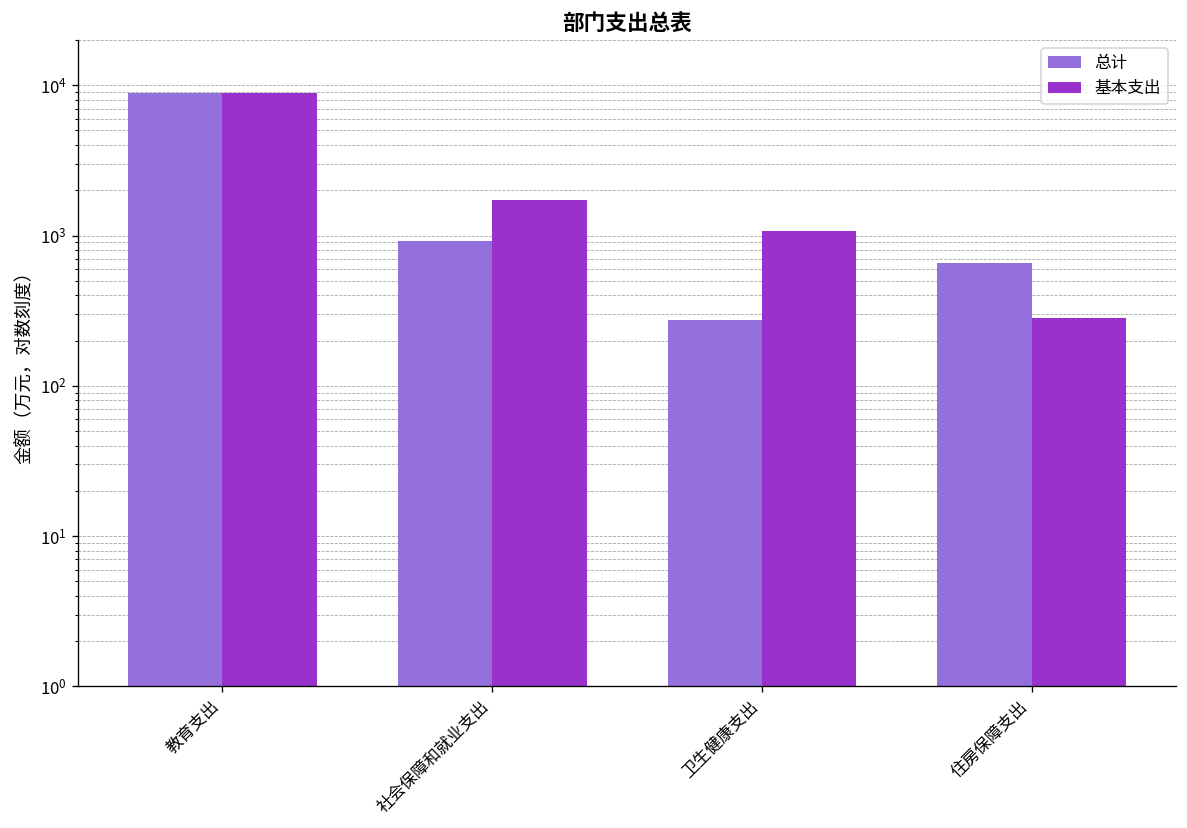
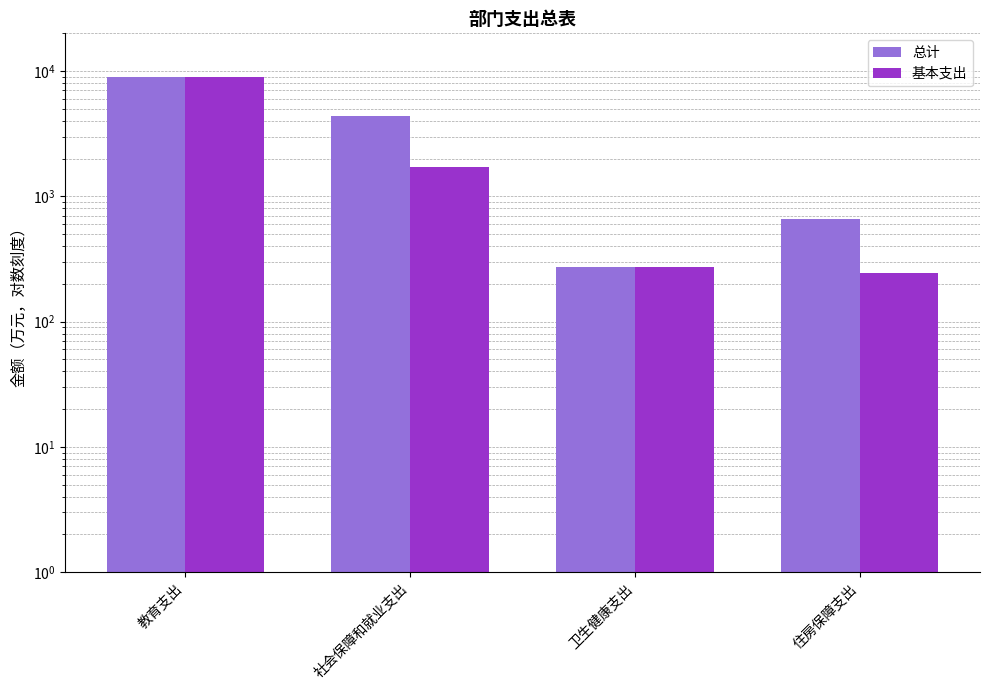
总计, 社会保障和就业支出: 900 -> 4400
基本支出, 卫生健康支出: 1100 -> 270
基本支出, 住房保障支出: 280 -> 240
